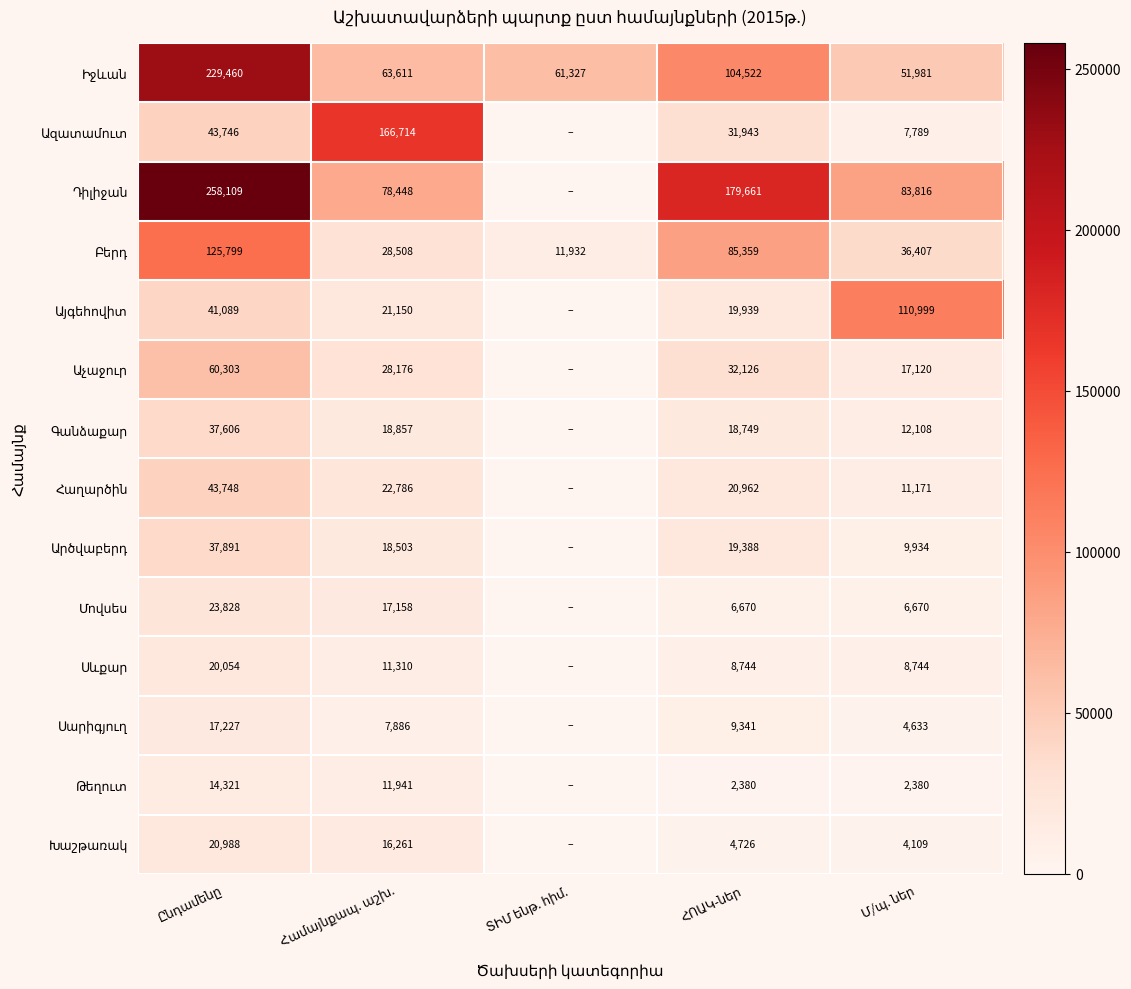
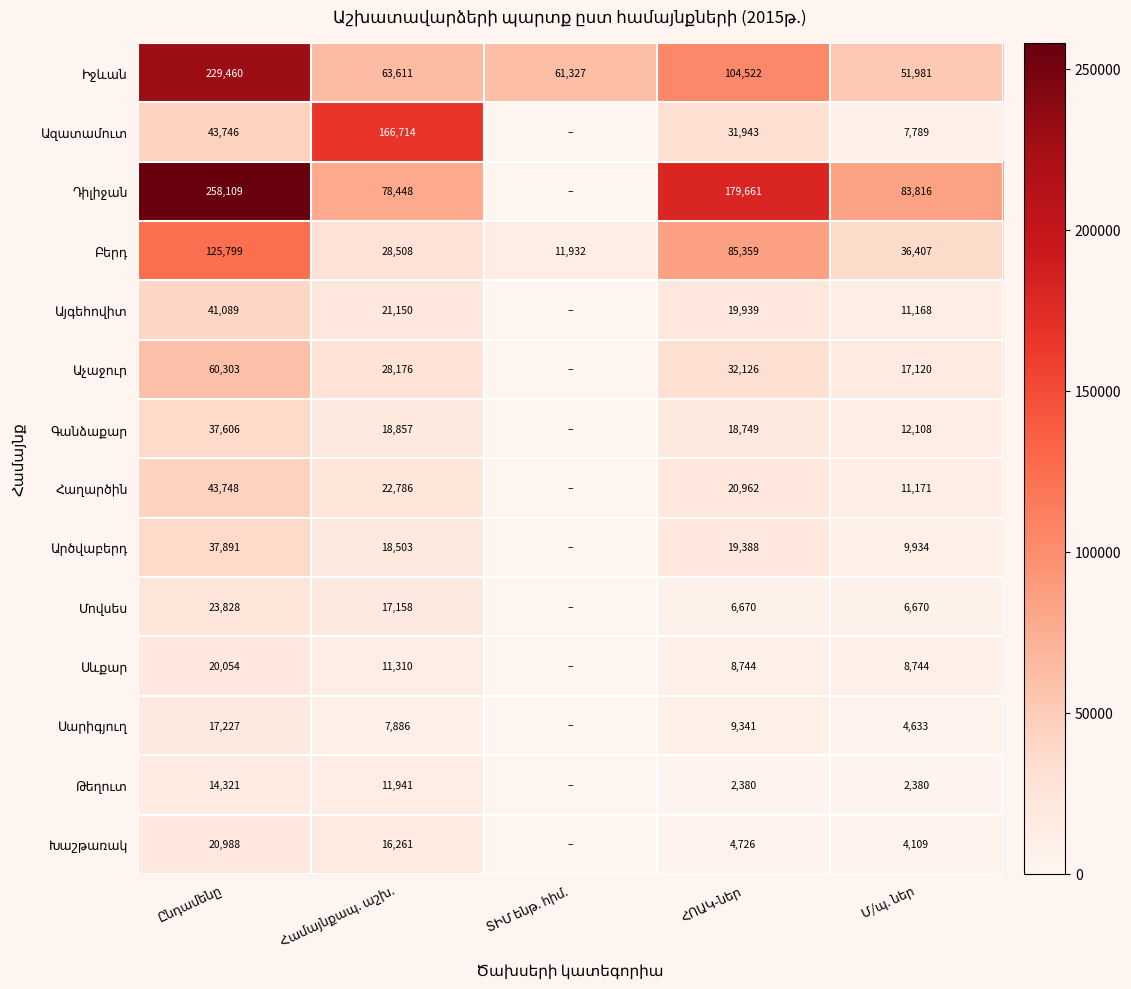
Այգեհովիտ, Մ/պ. ներ: 110,999 -> 11,168
